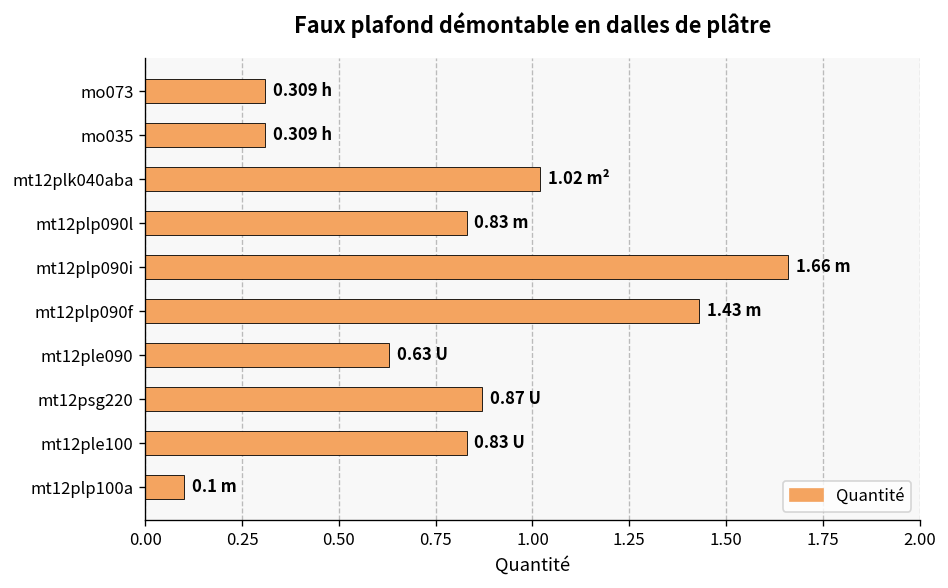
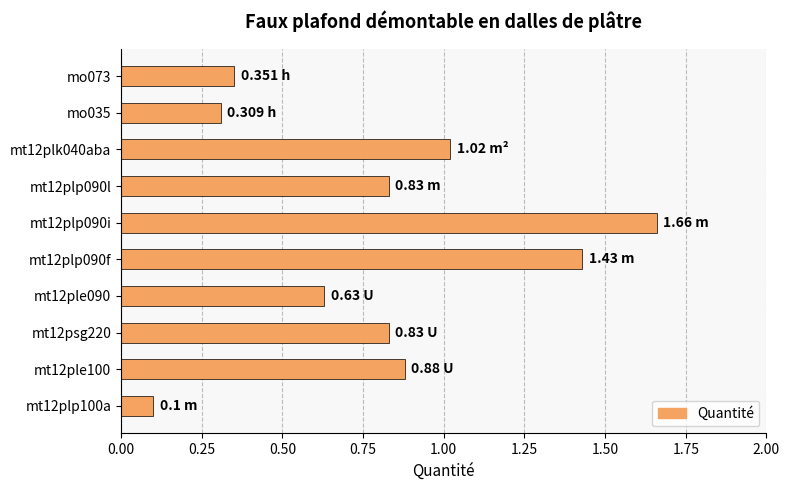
mo073: 0.309 -> 0.351
mt12psg220: 0.87 -> 0.83
mt12ple100: 0.83 -> 0.88
